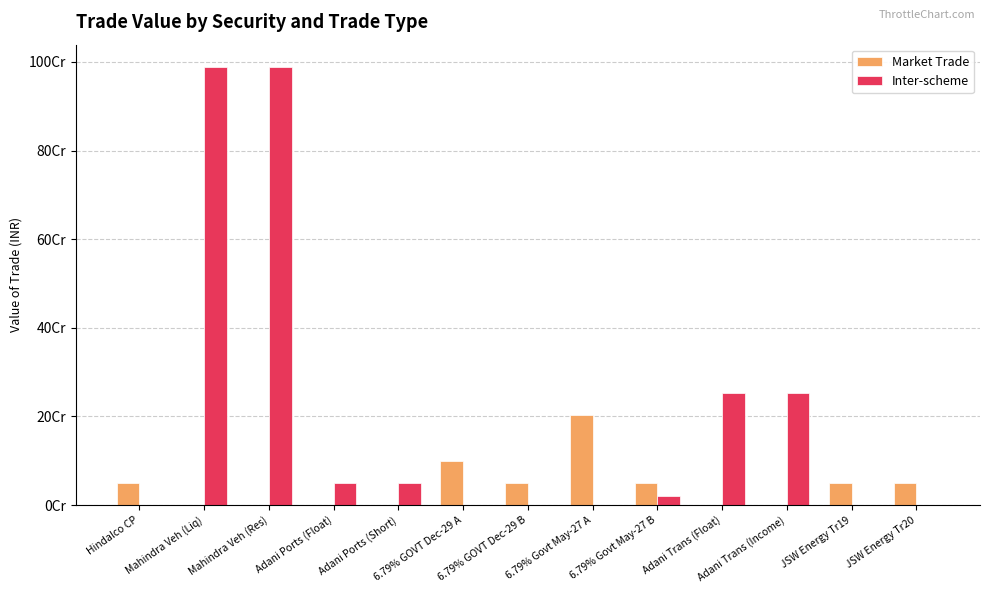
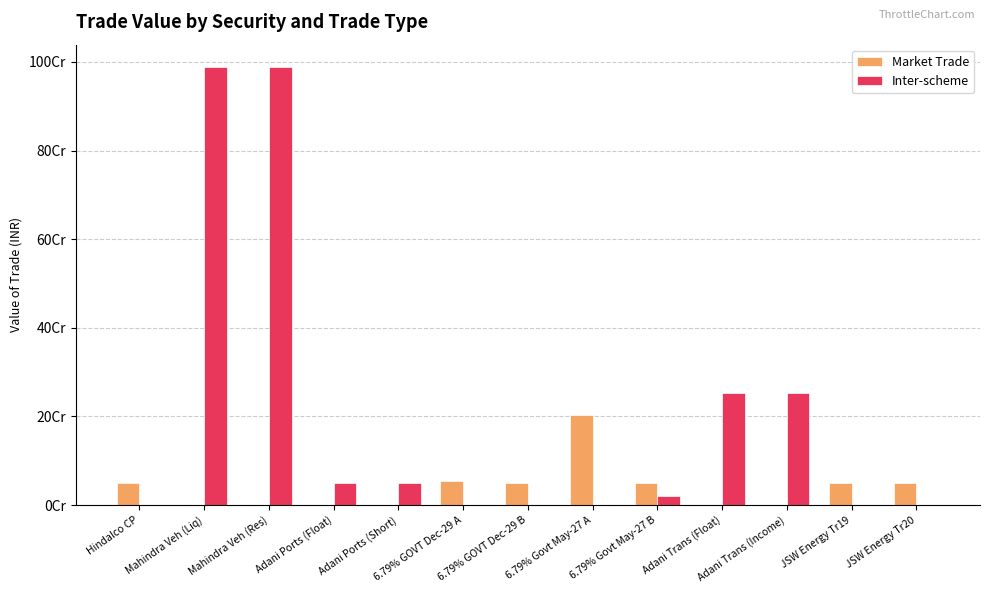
Market Trade, 6.79% GOVT Dec-29 A: 10Cr -> 5Cr
